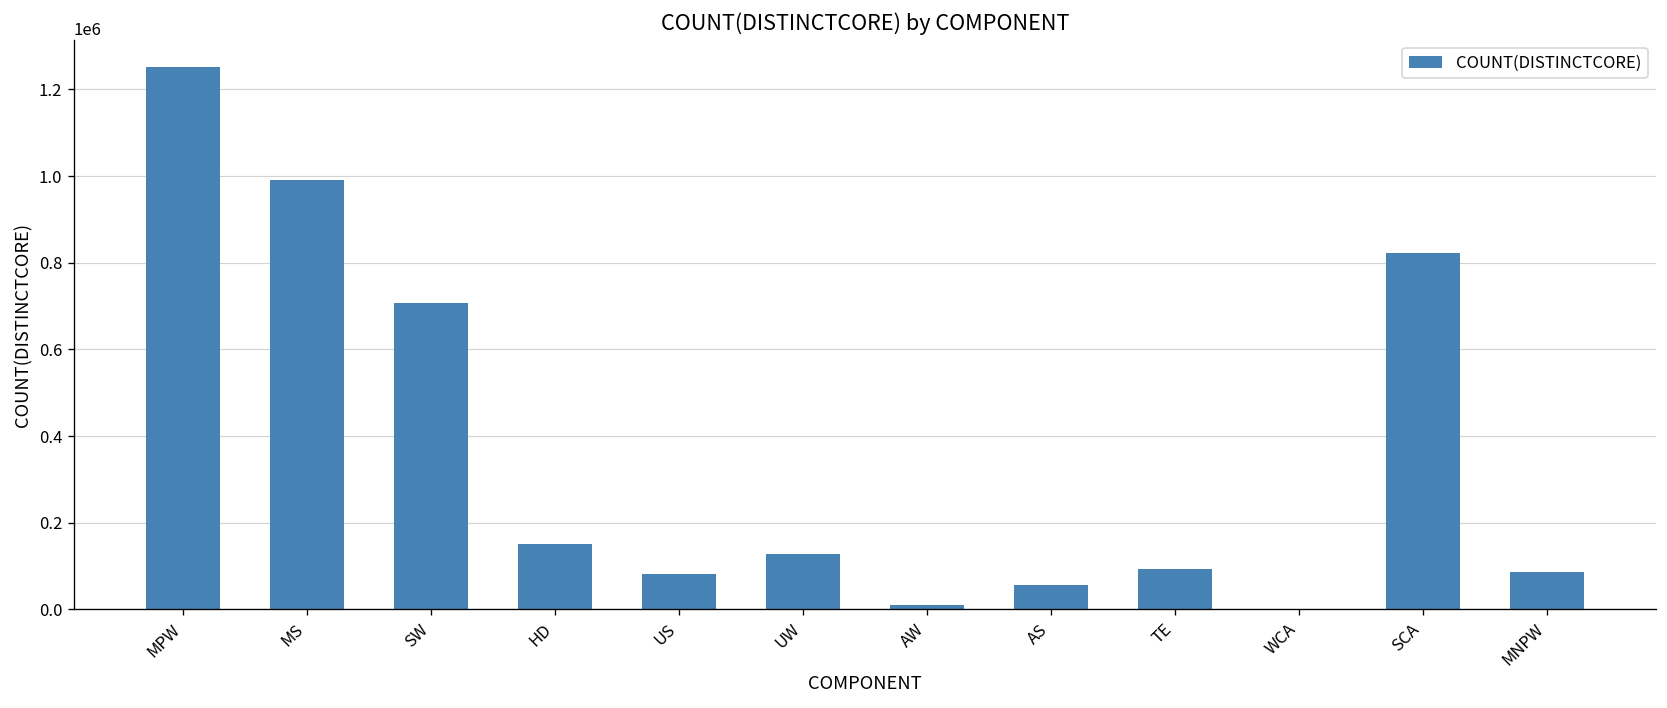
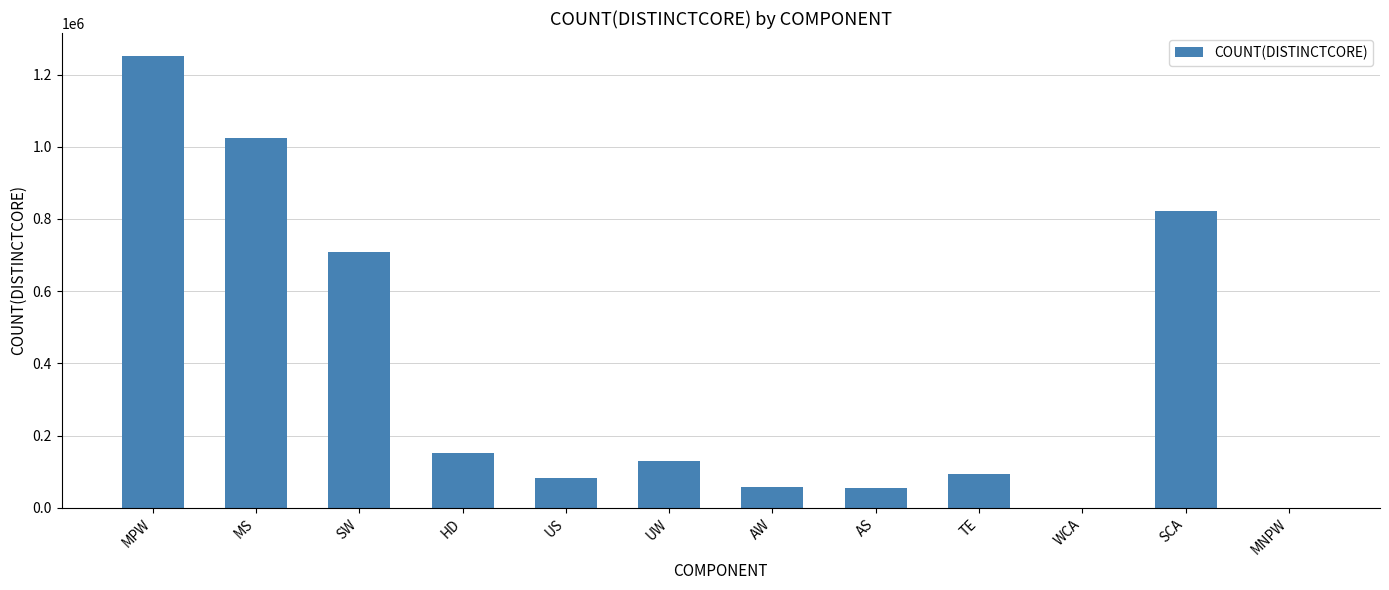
MS: 990000 -> 1020000
AW: 10000 -> 60000
MNPW: 90000 -> 0
